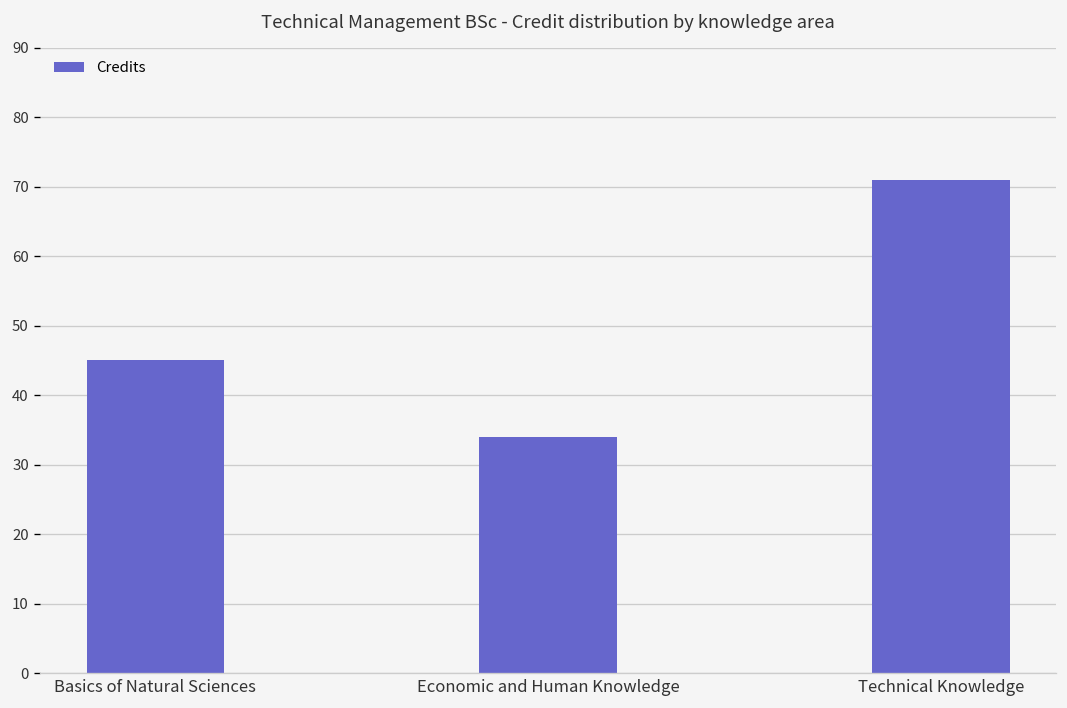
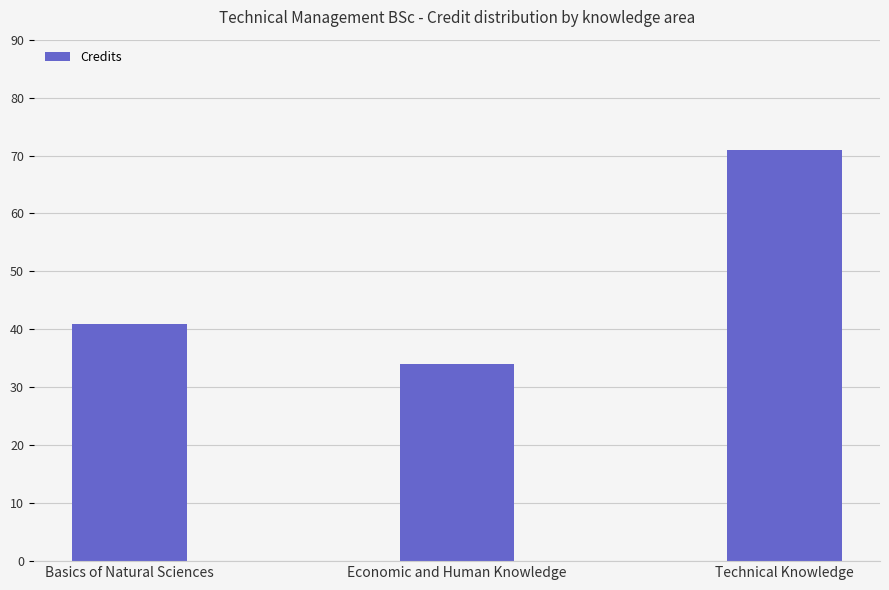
Basics of Natural Sciences: 45 -> 41
